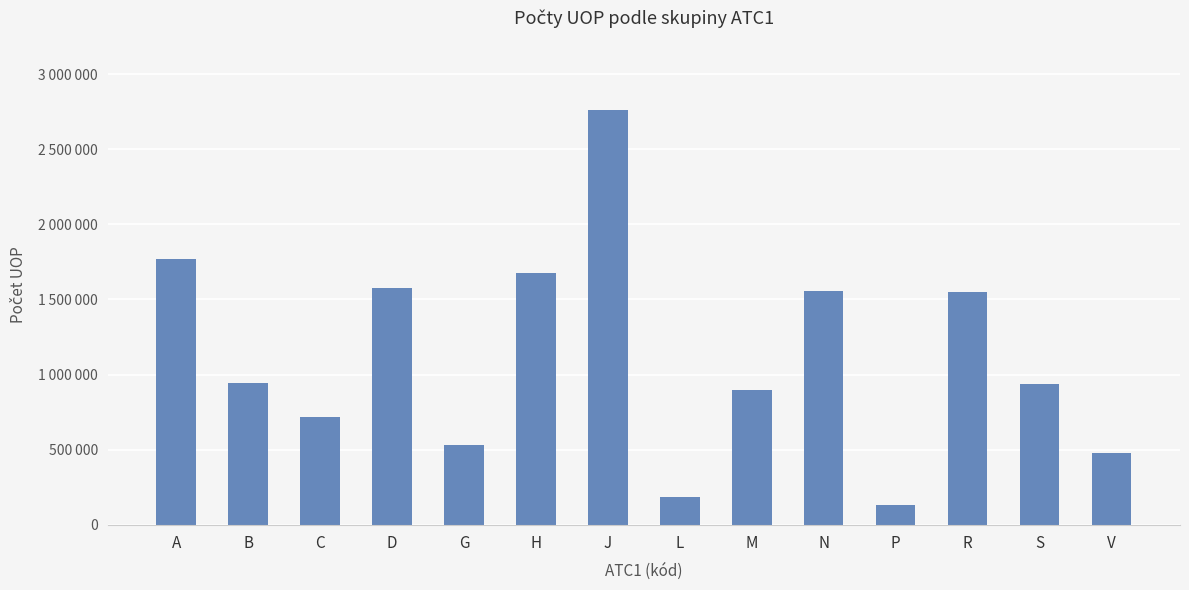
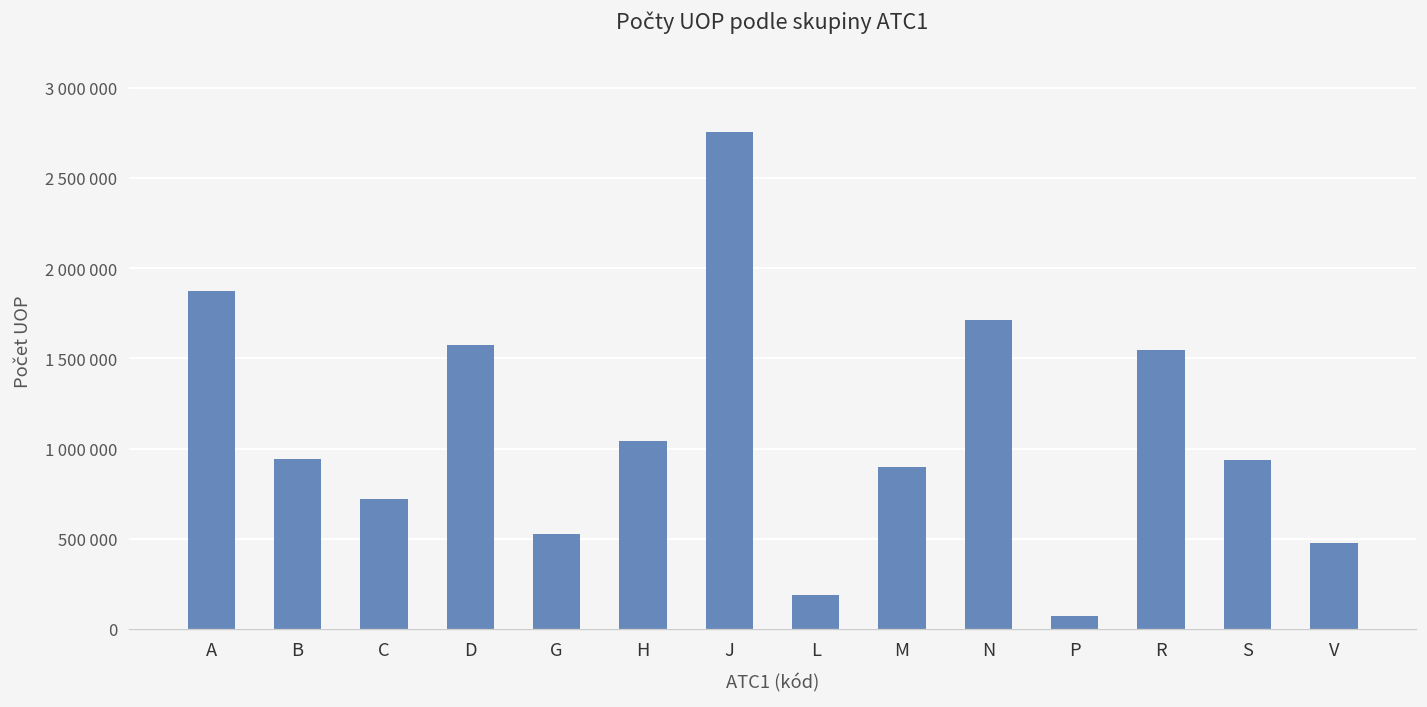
A: 1770000 -> 1870000
H: 1670000 -> 1040000
N: 1550000 -> 1710000
P: 130000 -> 70000
